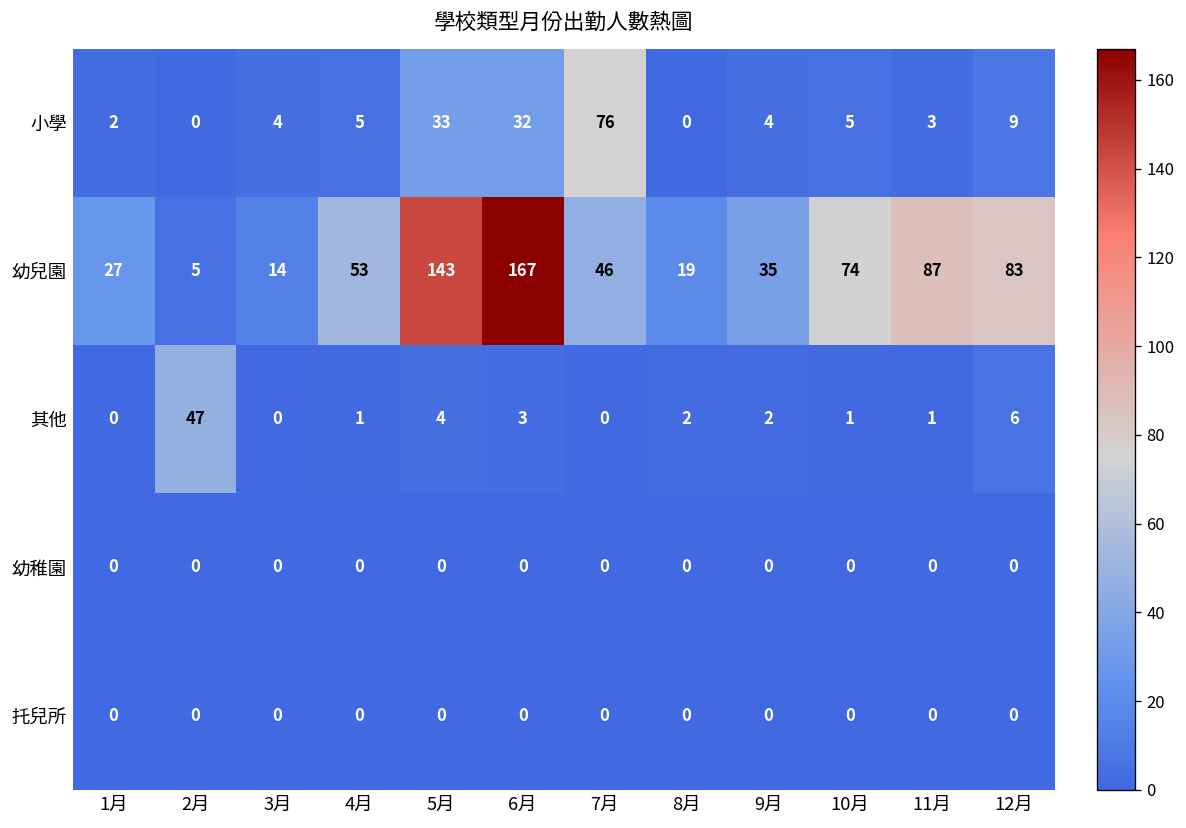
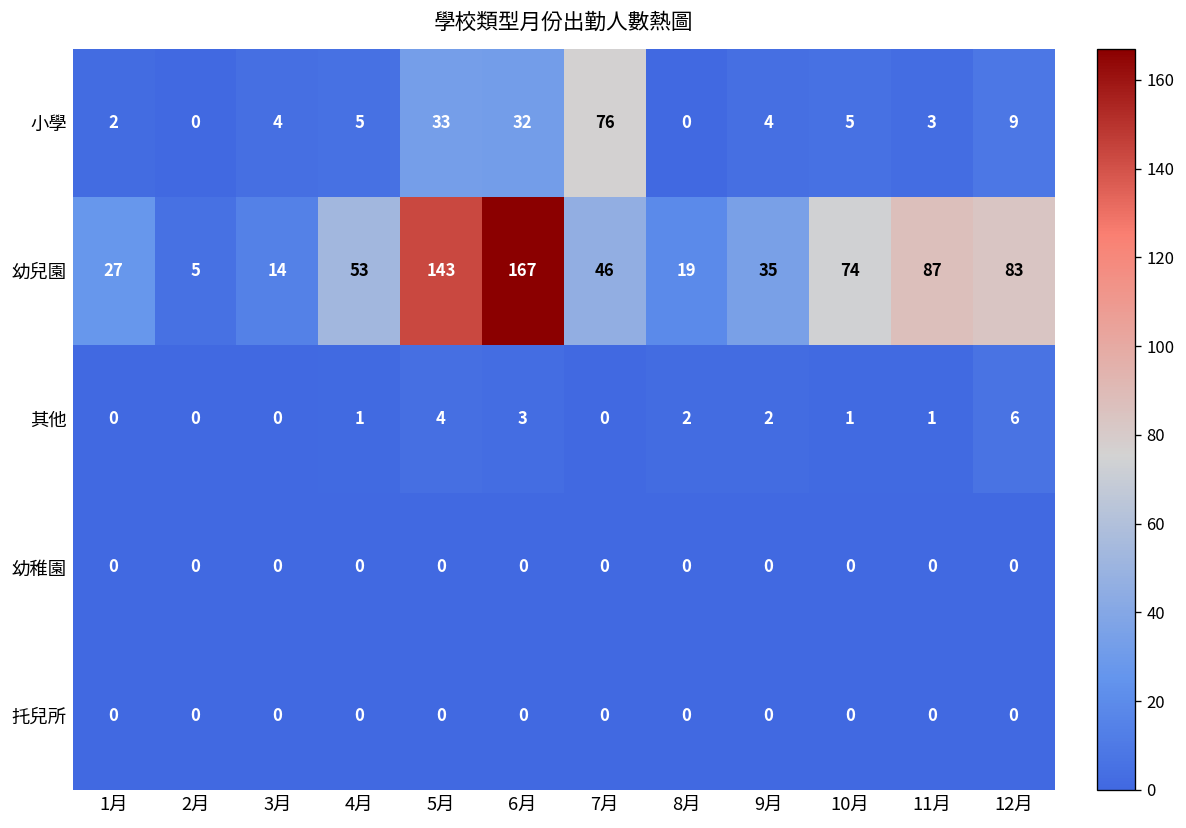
其他, 2月: 47 -> 0
